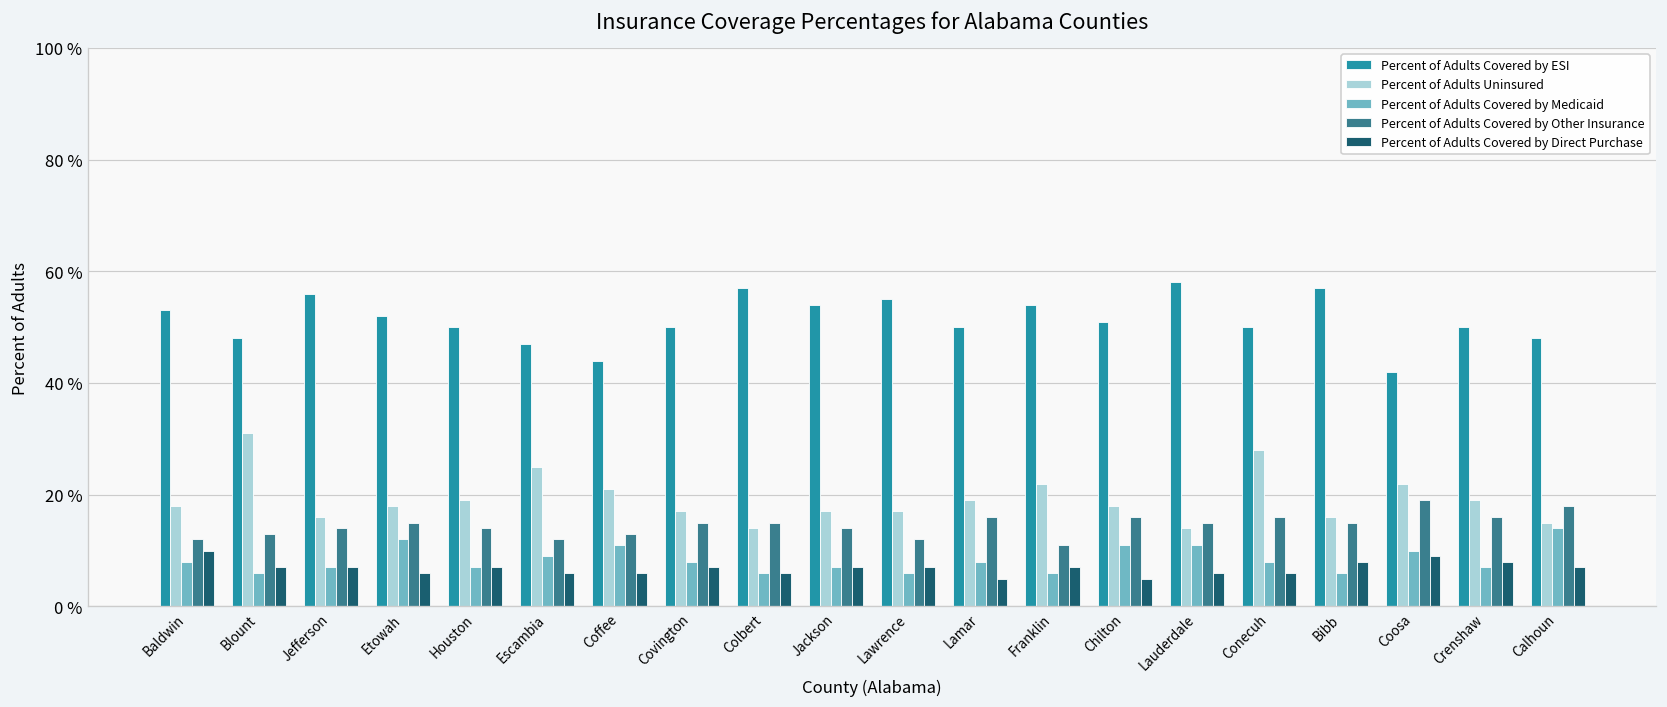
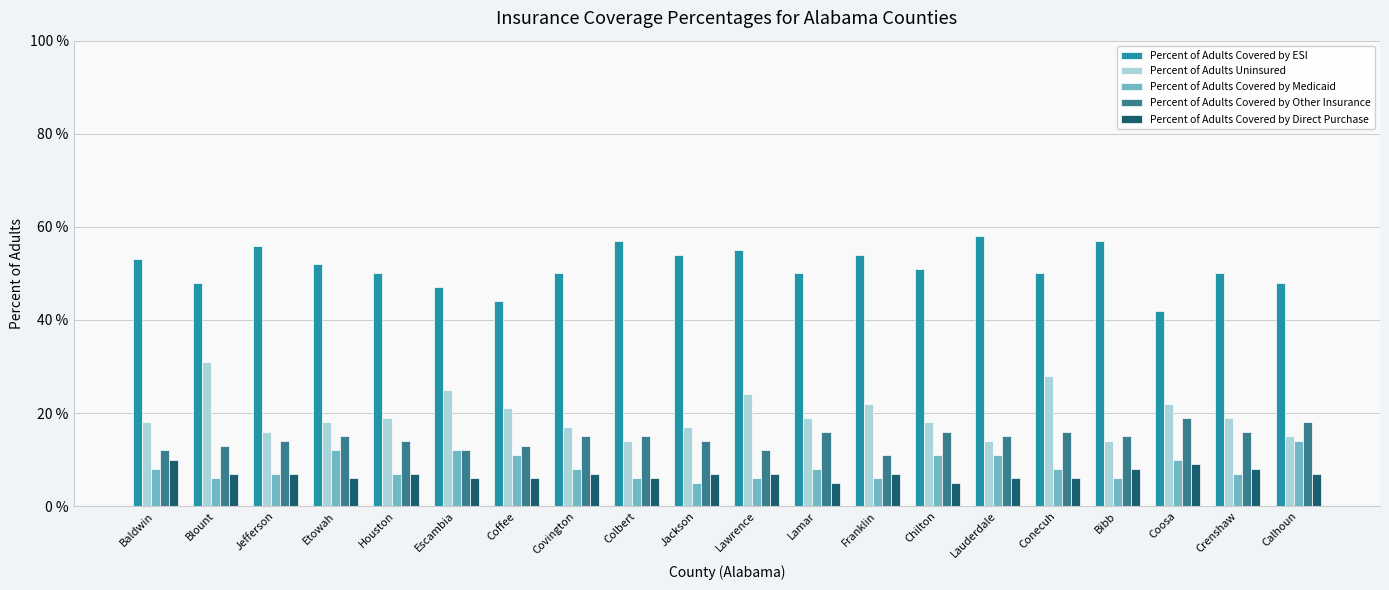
Percent of Adults Covered by Medicaid, Escambia: 9 % -> 12 %
Percent of Adults Covered by Medicaid, Jackson: 7 % -> 5 %
Percent of Adults Uninsured, Lawrence: 17 % -> 24 %
Percent of Adults Uninsured, Bibb: 16 % -> 14 %
